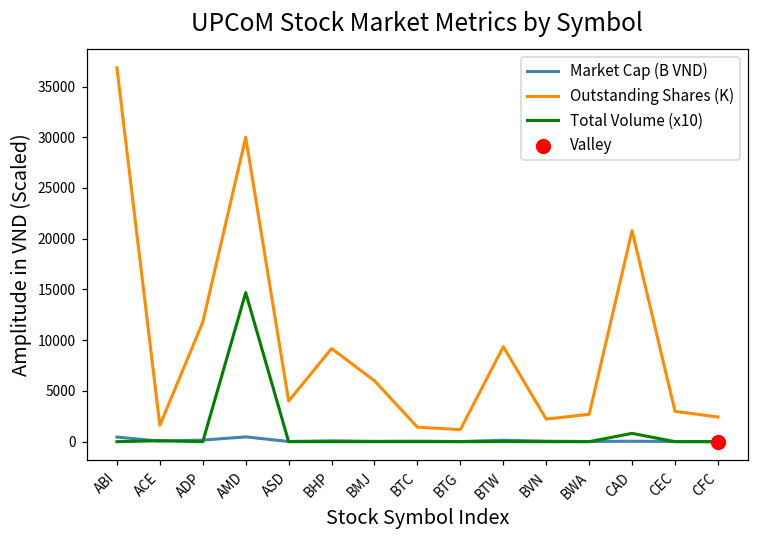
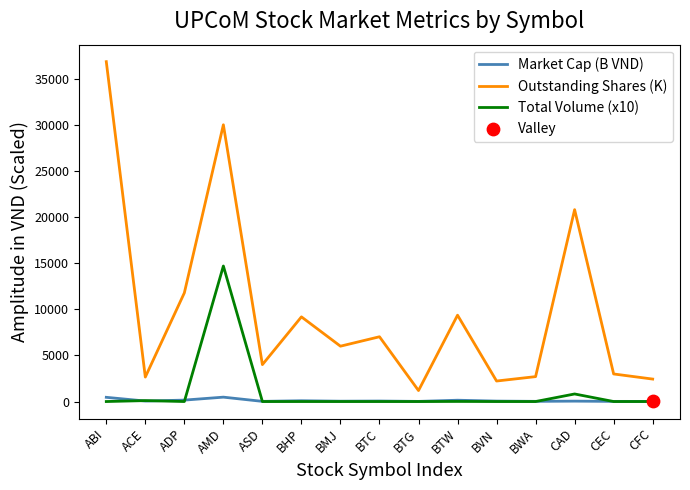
Outstanding Shares (K), ACE: 2000 -> 3000
Outstanding Shares (K), BTC: 1000 -> 7000
